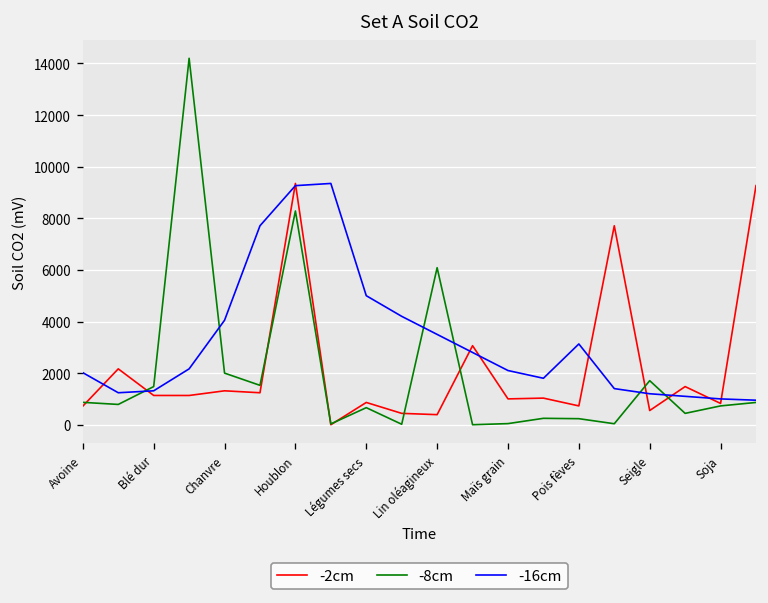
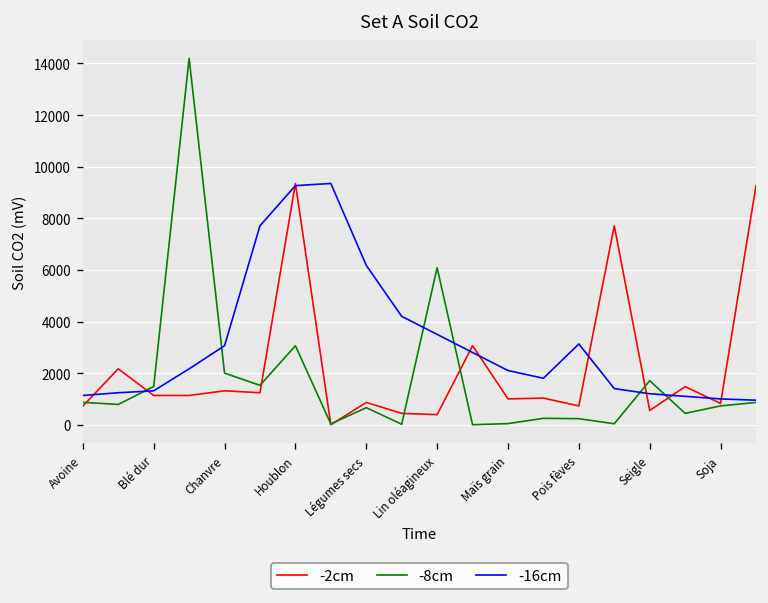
-16cm, Avoine: 2000 -> 1100
-16cm, Chanvre: 4000 -> 3100
-8cm, Houblon: 8300 -> 3100
-16cm, Légumes secs: 5000 -> 6200
